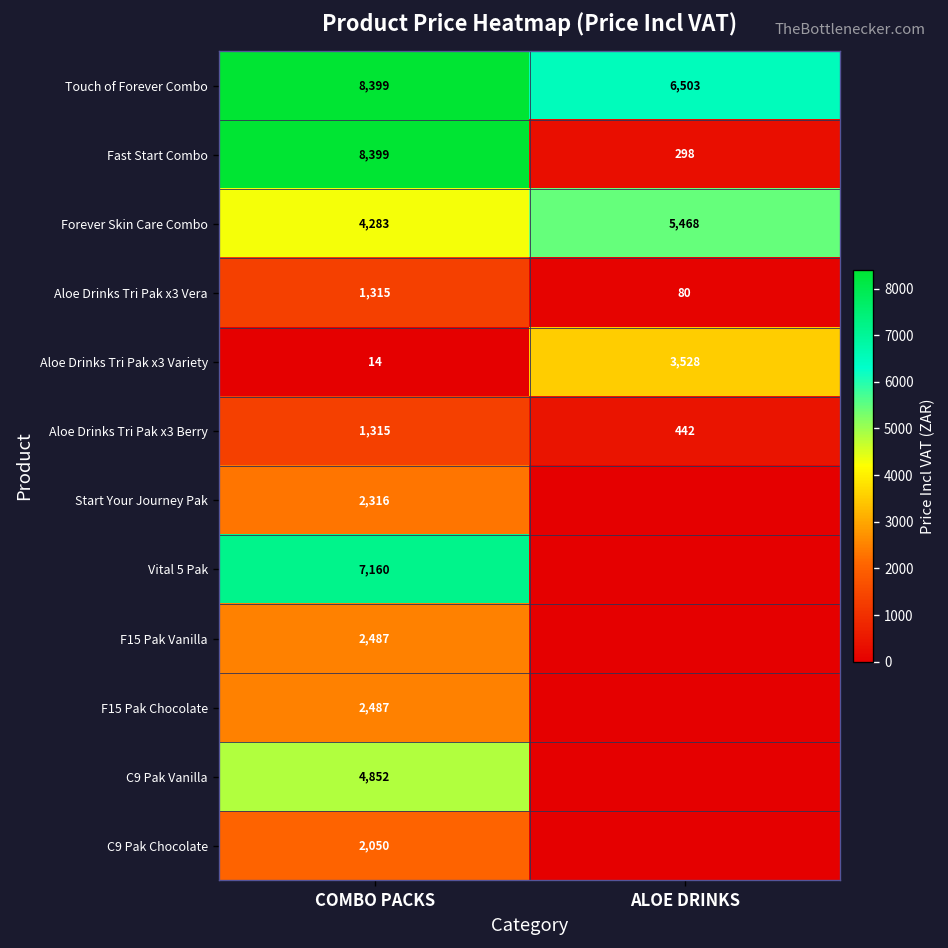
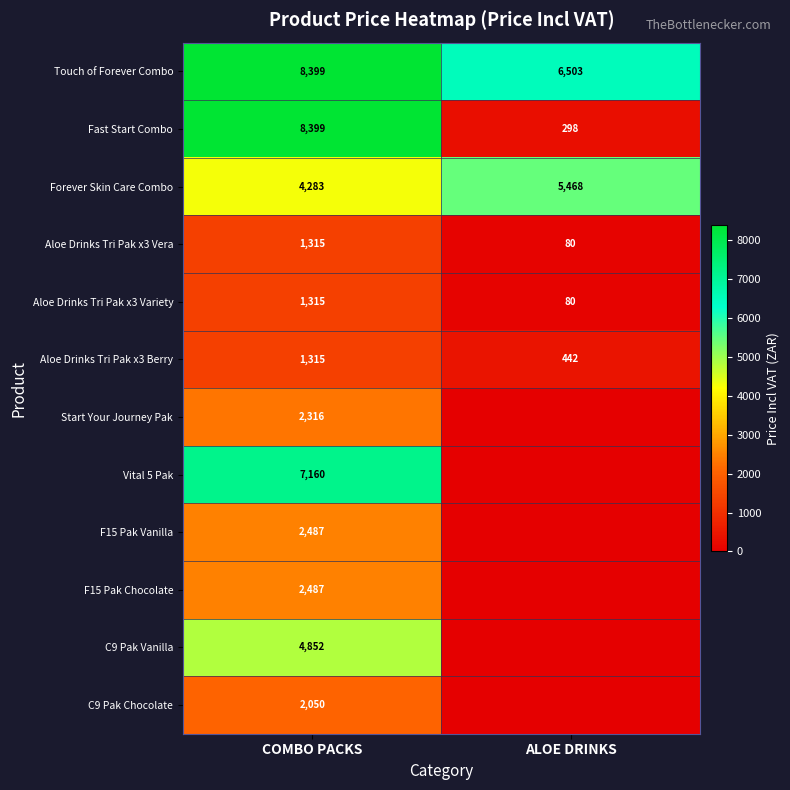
Aloe Drinks Tri Pak x3 Variety, COMBO PACKS: 14 -> 1,315
Aloe Drinks Tri Pak x3 Variety, ALOE DRINKS: 3,528 -> 80
